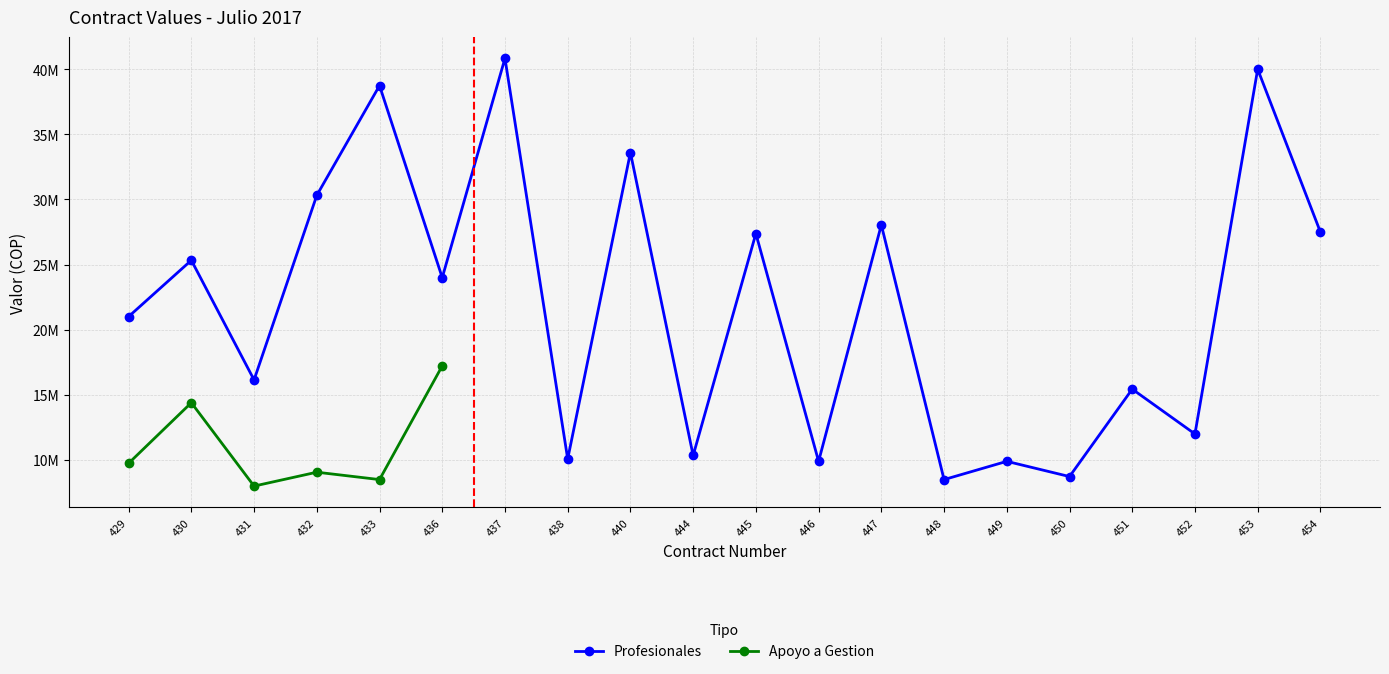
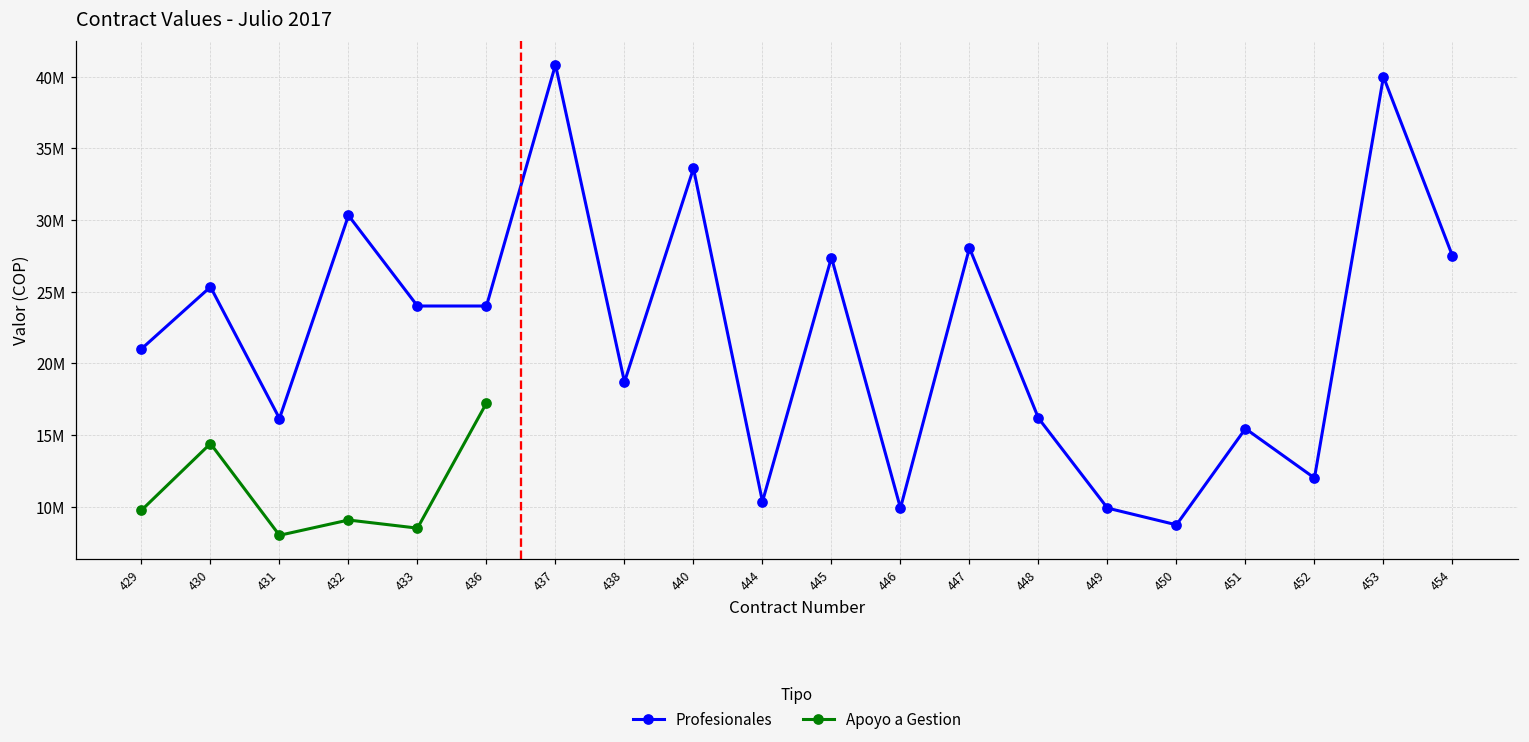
Profesionales, 433: 38700000 -> 24000000
Profesionales, 438: 10100000 -> 18700000
Profesionales, 448: 8500000 -> 16200000
